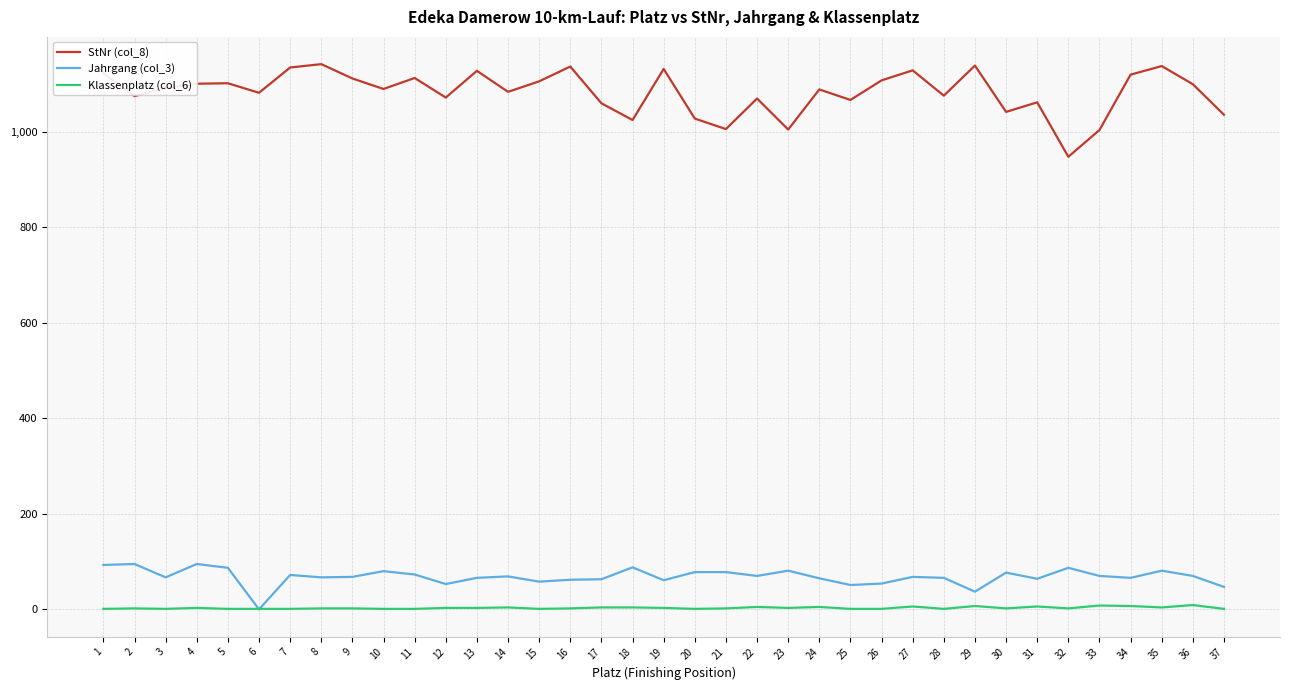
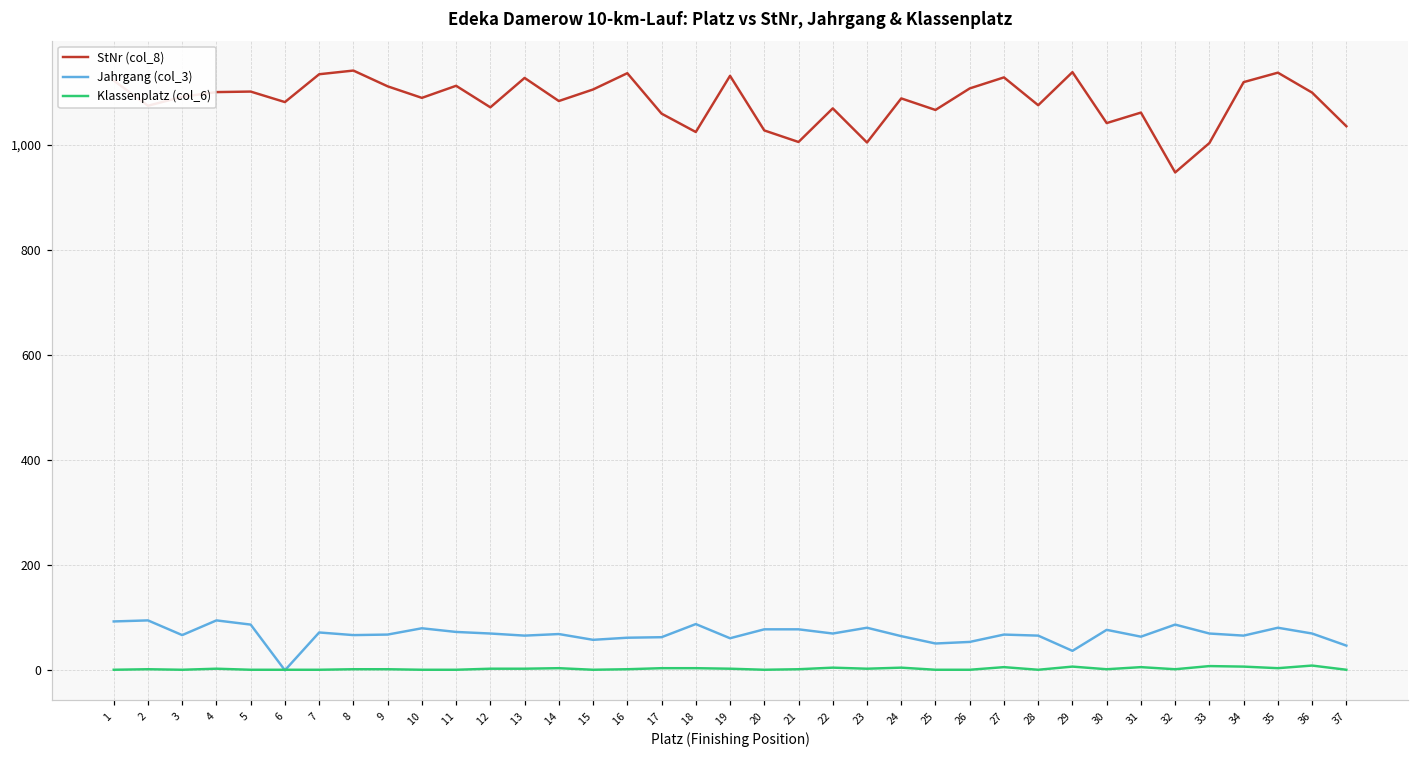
Jahrgang (col_3), 12: 50 -> 70
